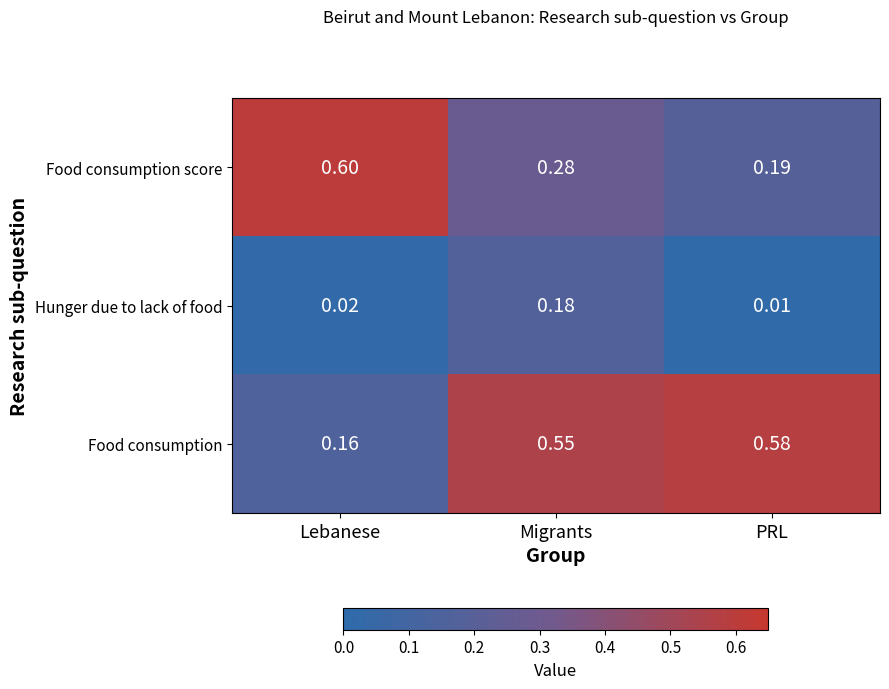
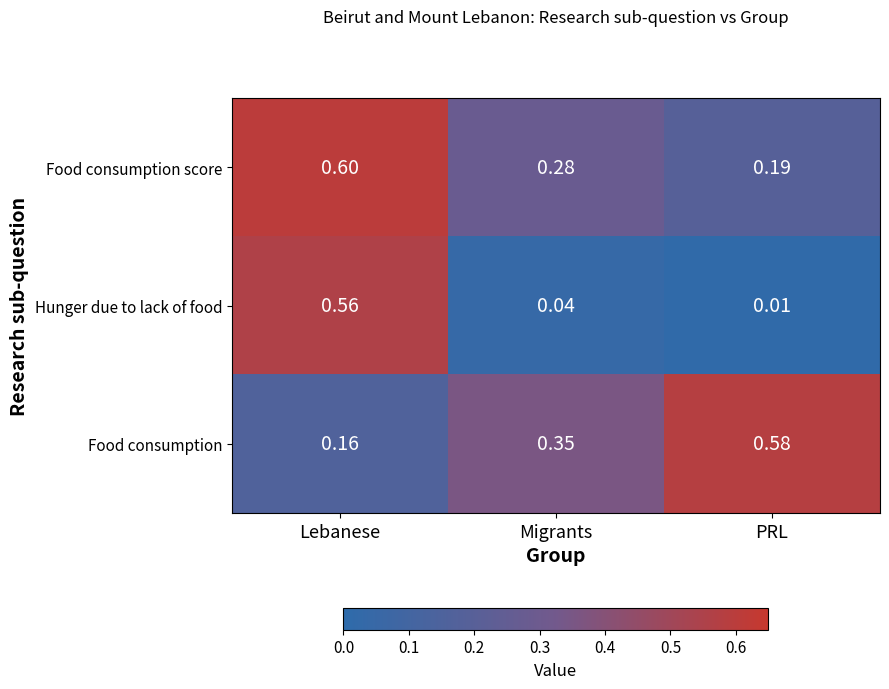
Hunger due to lack of food, Lebanese: 0.02 -> 0.56
Hunger due to lack of food, Migrants: 0.18 -> 0.04
Food consumption, Migrants: 0.55 -> 0.35
